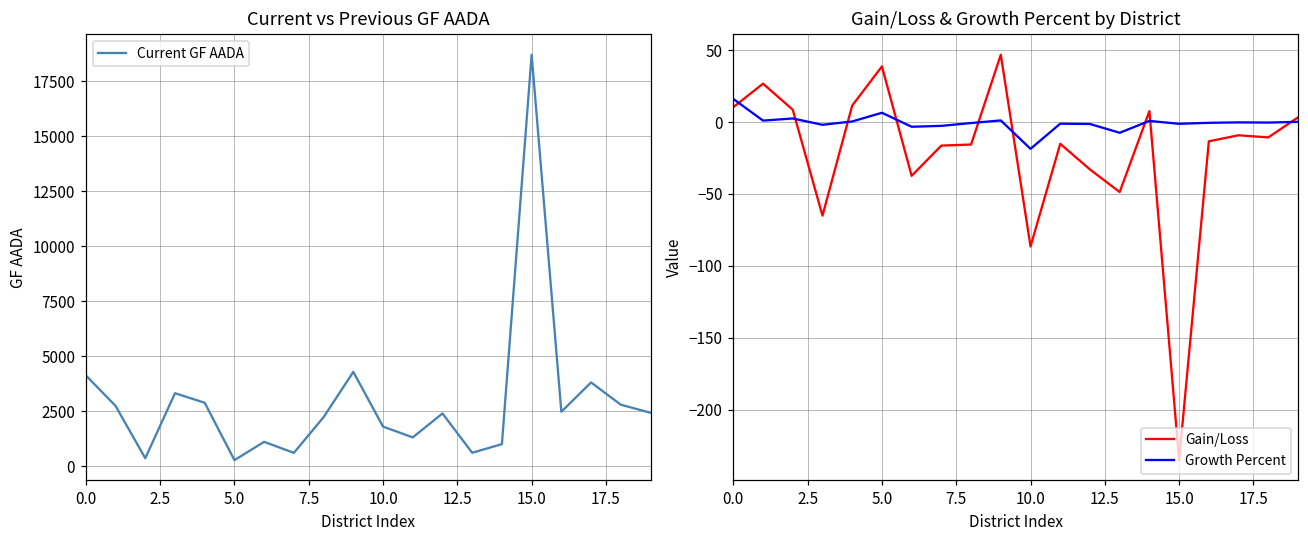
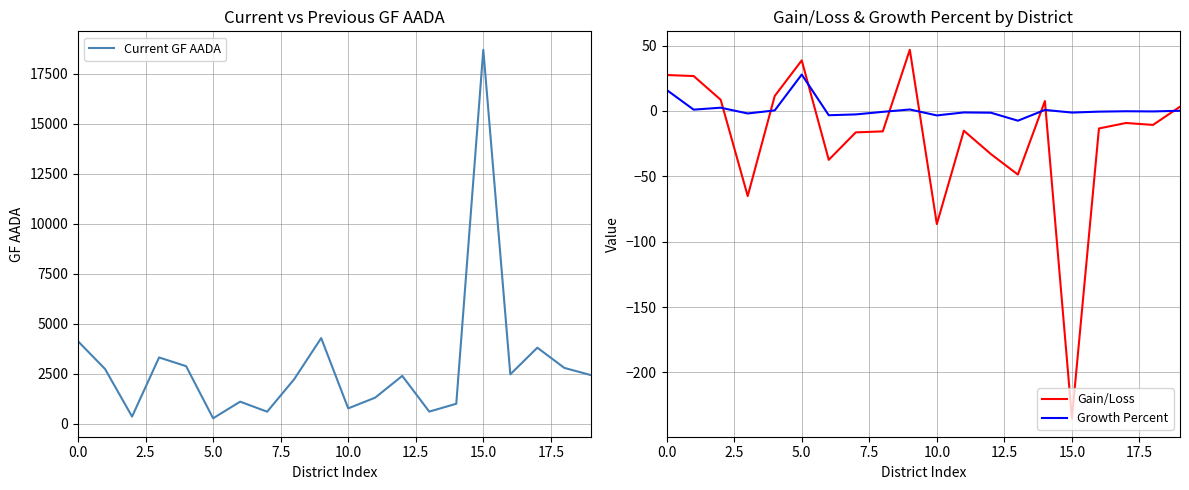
Current vs Previous GF AADA, 10.0: 1800 -> 800
Gain/Loss & Growth Percent by District, Gain/Loss, 0.0: 10 -> 27
Gain/Loss & Growth Percent by District, Growth Percent, 5.0: 6 -> 28
Gain/Loss & Growth Percent by District, Growth Percent, 10.0: -19 -> -3
